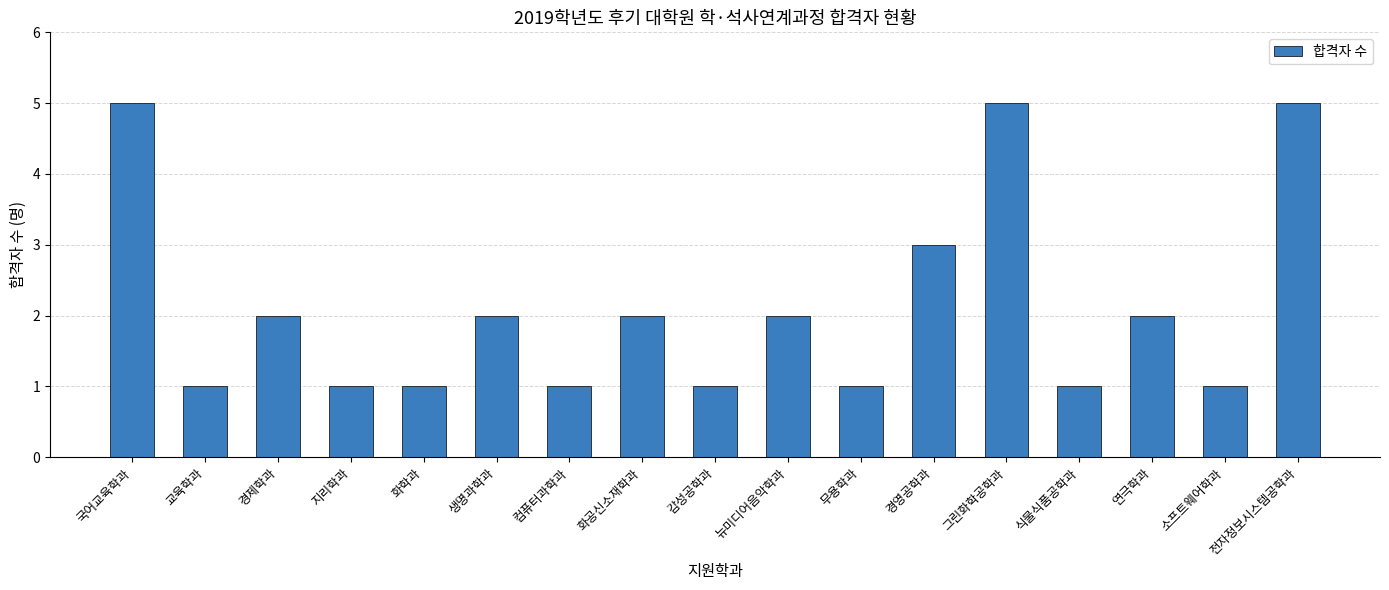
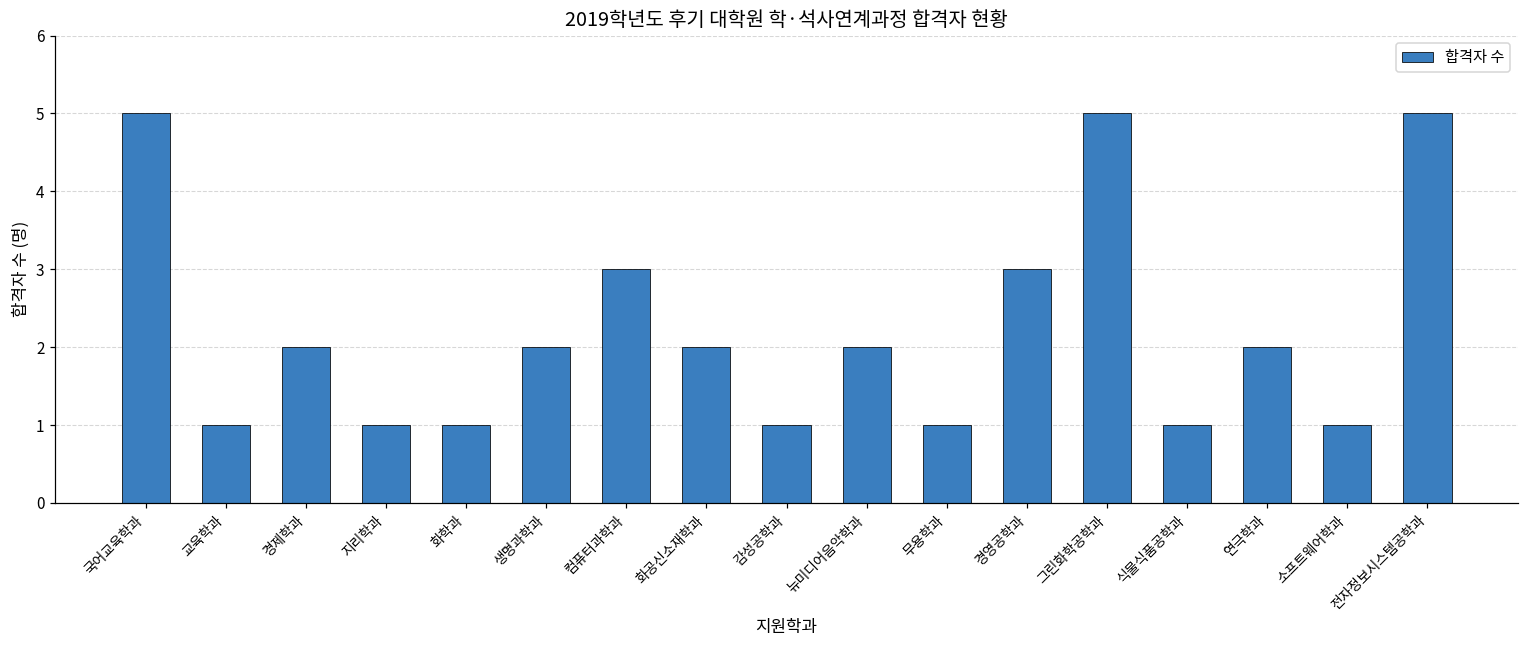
컴퓨터과학과: 1 -> 3
